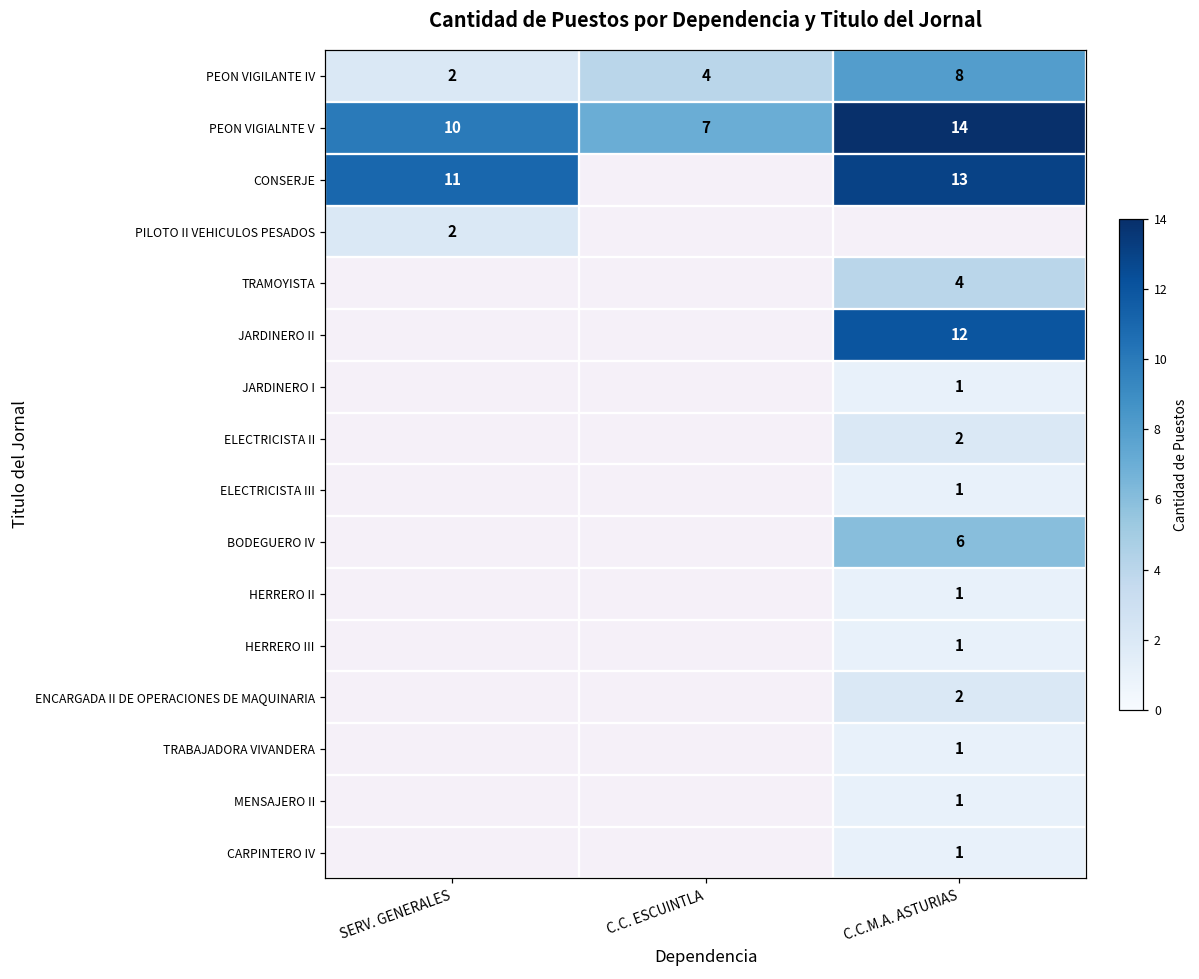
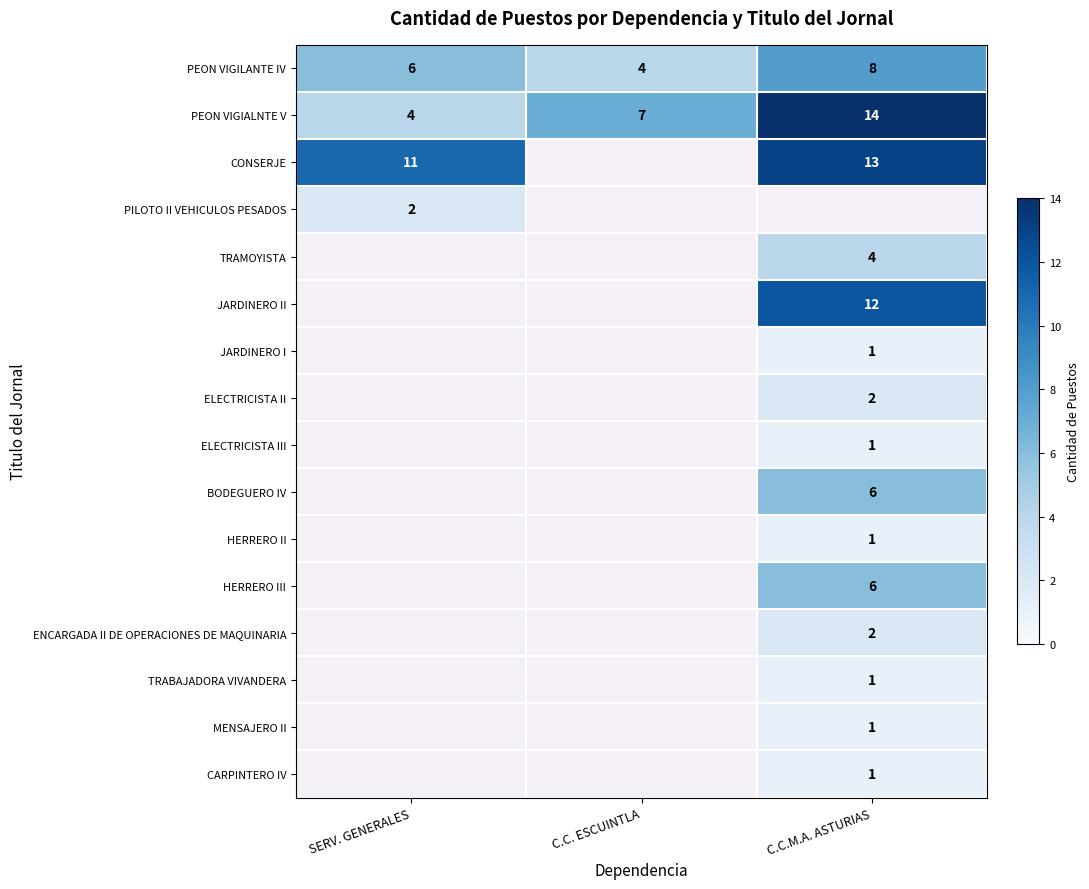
PEON VIGILANTE IV, SERV. GENERALES: 2 -> 6
PEON VIGIALNTE V, SERV. GENERALES: 10 -> 4
HERRERO III, C.C.M.A. ASTURIAS: 1 -> 6
